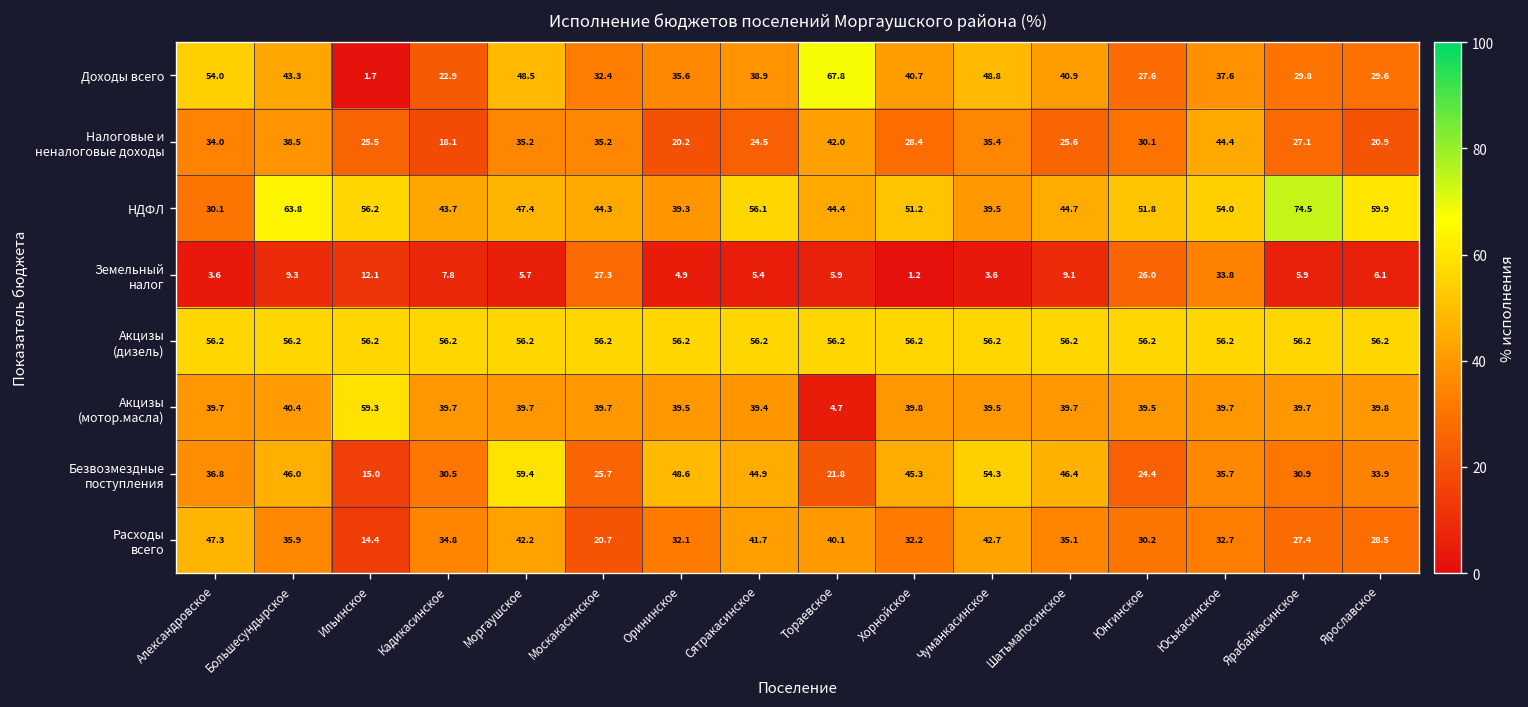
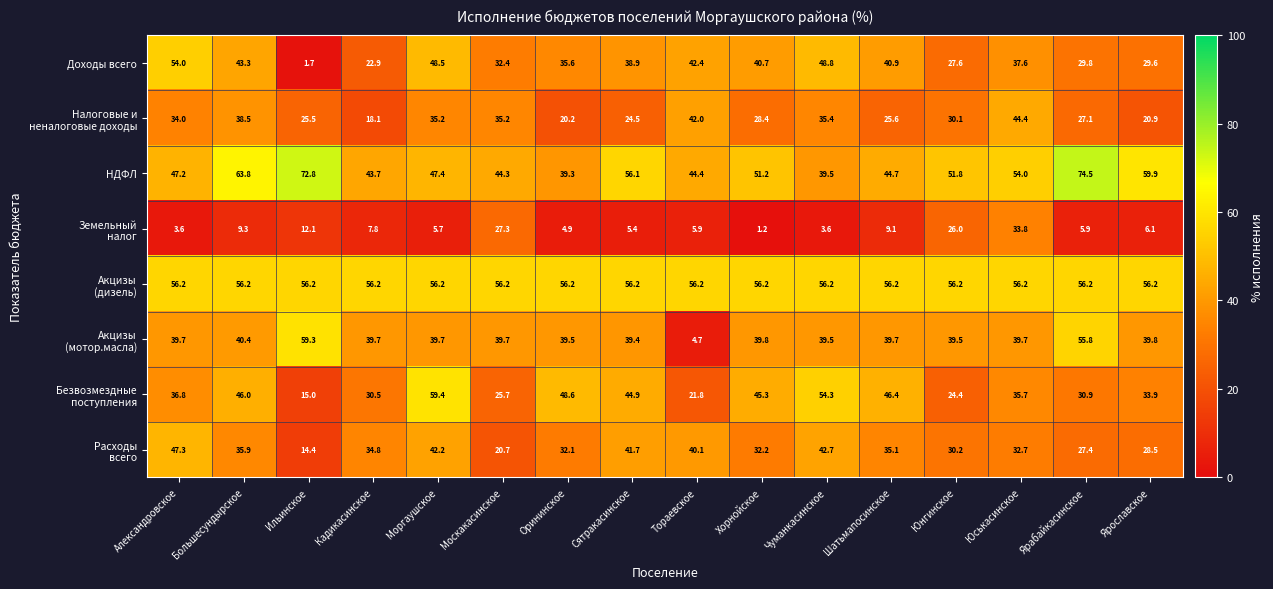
Доходы всего, Тораевское: 67.8 -> 42.4
НДФЛ, Александровское: 30.1 -> 47.2
НДФЛ, Ильинское: 56.2 -> 72.8
Акцизы (мотор.масла), Ярабайкасинское: 39.7 -> 55.8
